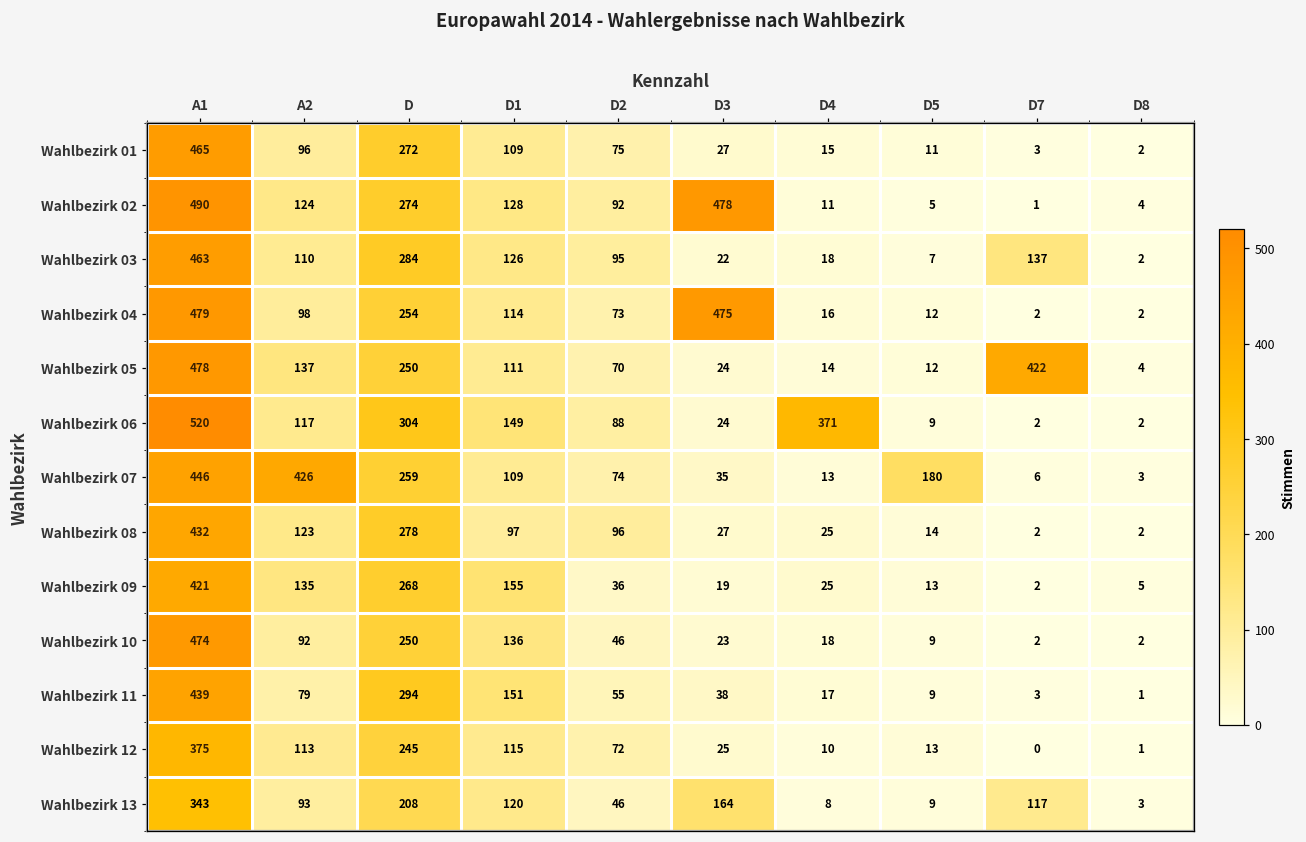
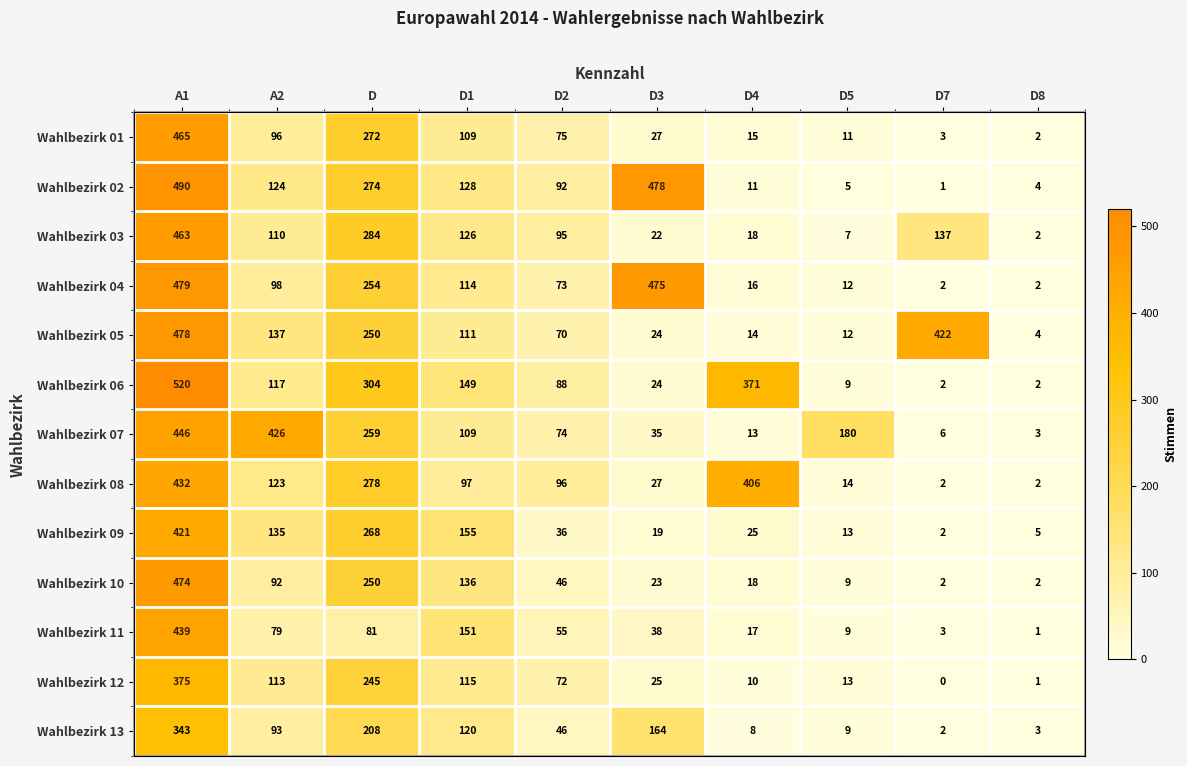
Wahlbezirk 08, D4: 25 -> 406
Wahlbezirk 11, D: 294 -> 81
Wahlbezirk 13, D7: 117 -> 2
